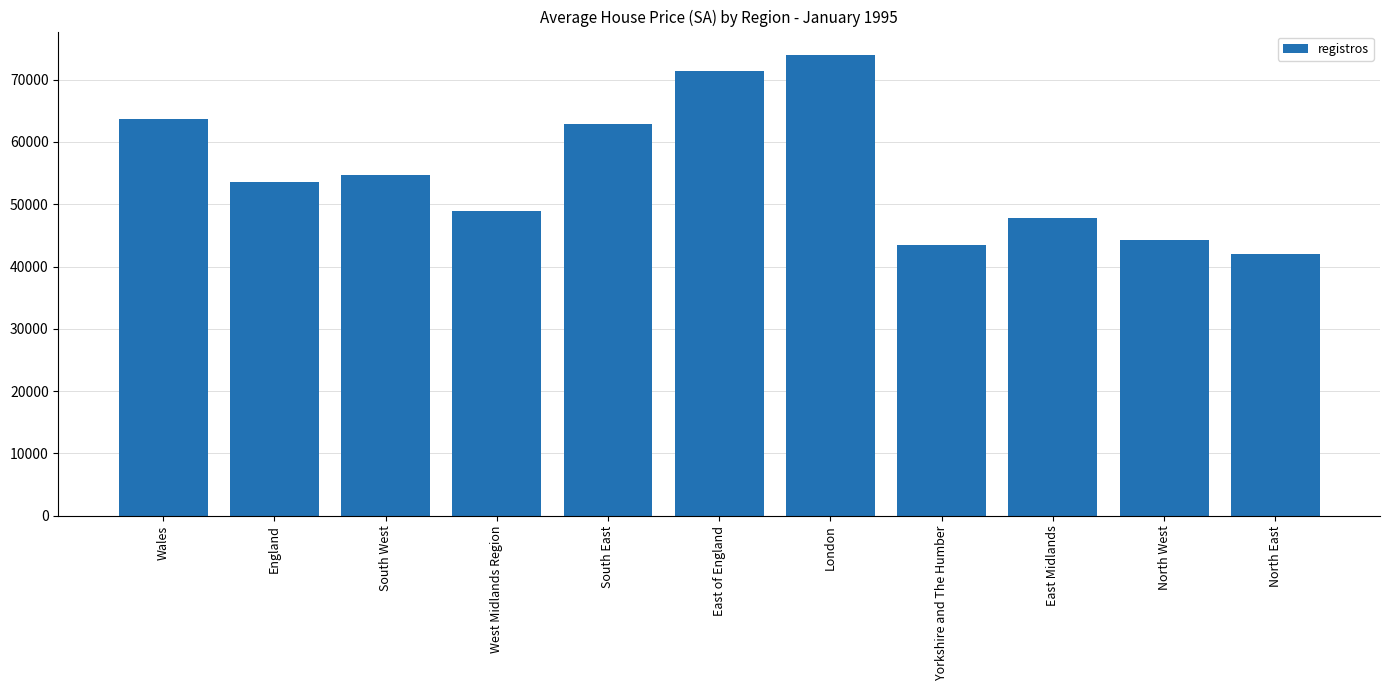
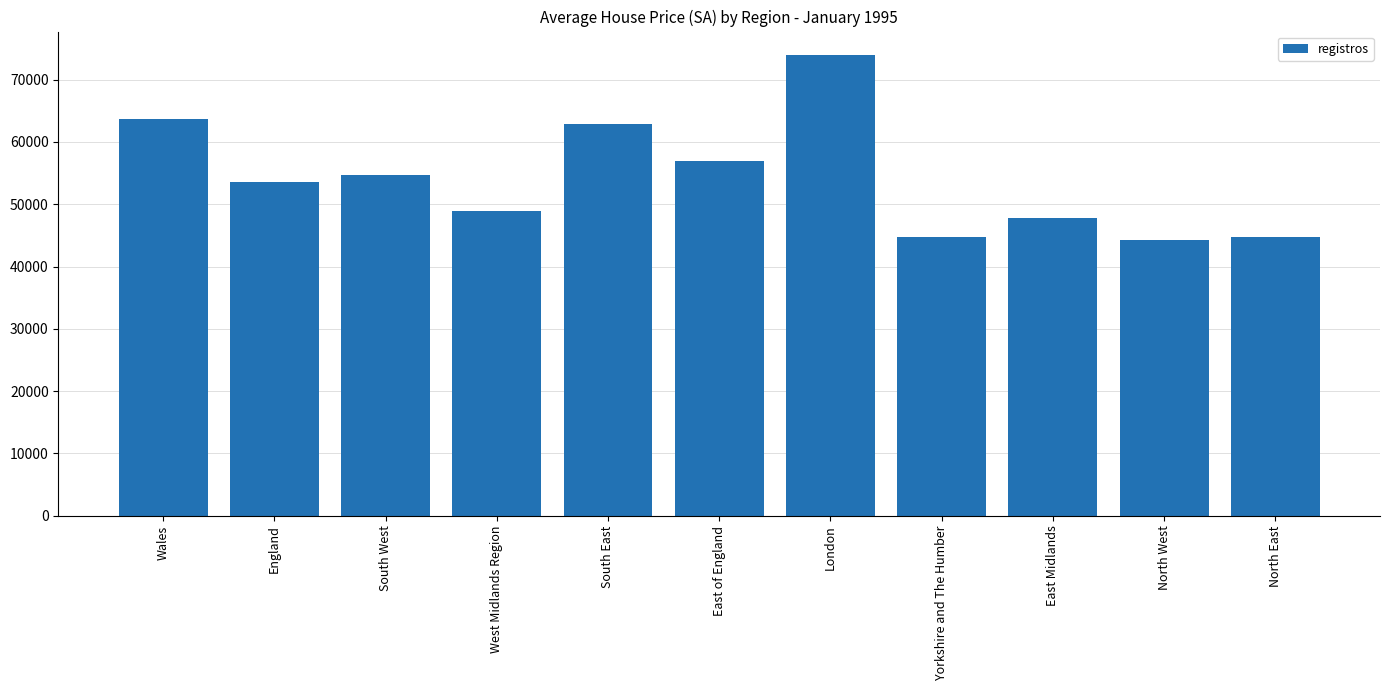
East of England: 71000 -> 57000
Yorkshire and The Humber: 43000 -> 45000
North East: 42000 -> 45000
